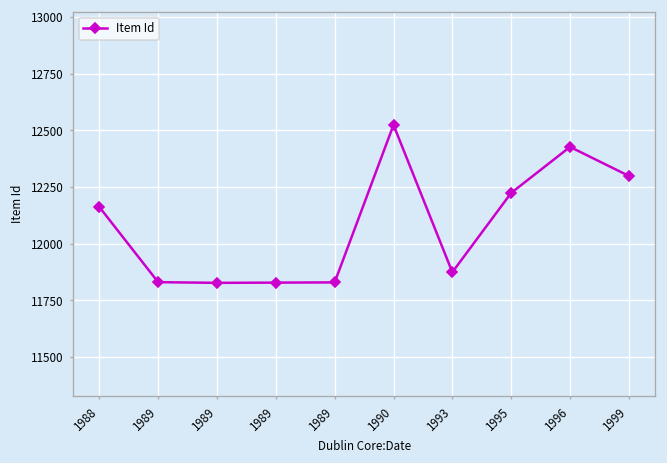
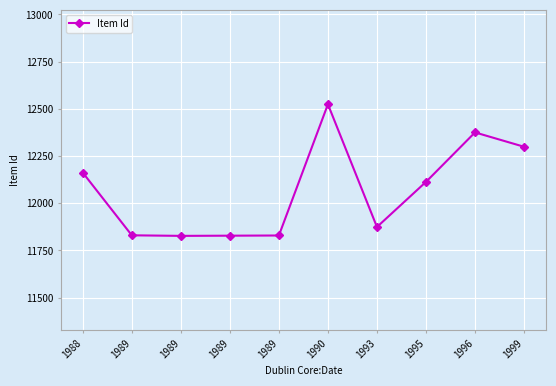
1995: 12220 -> 12110
1996: 12430 -> 12380
